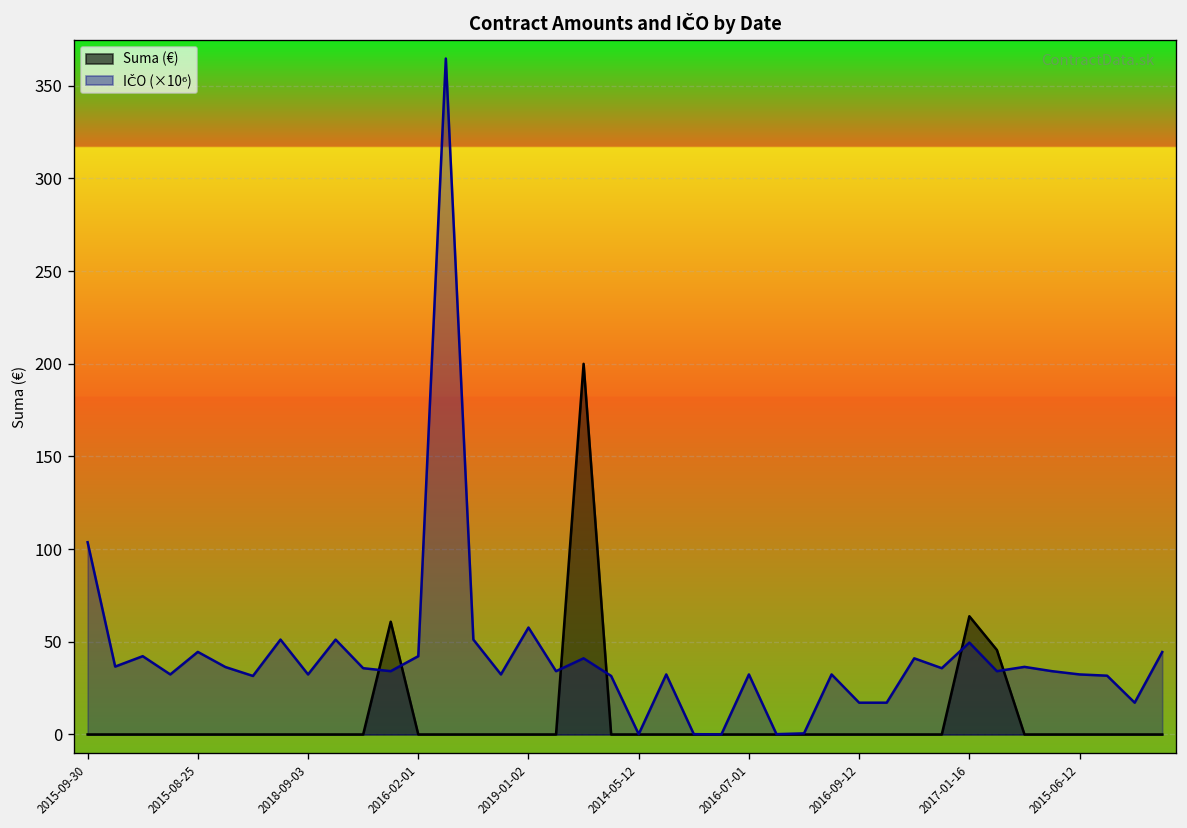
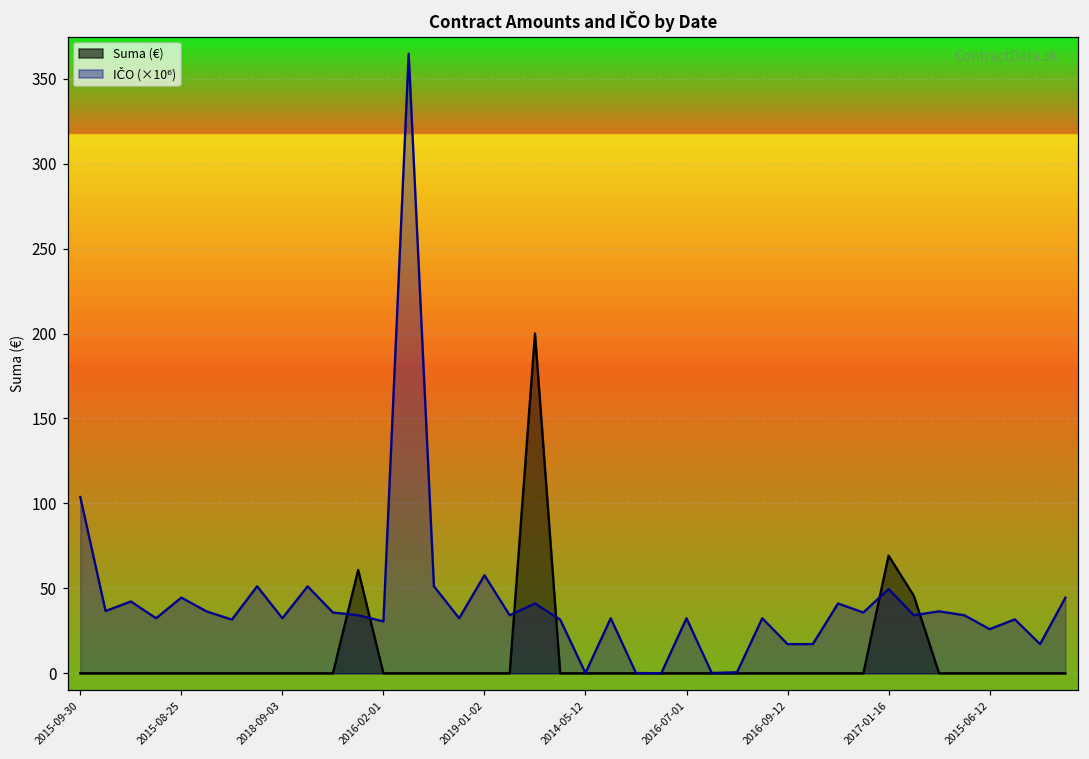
IČO (×10⁶), 2016-02-01: 42 -> 31
Suma (€), 2017-01-16: 64 -> 69
IČO (×10⁶), 2015-06-12: 32 -> 26
